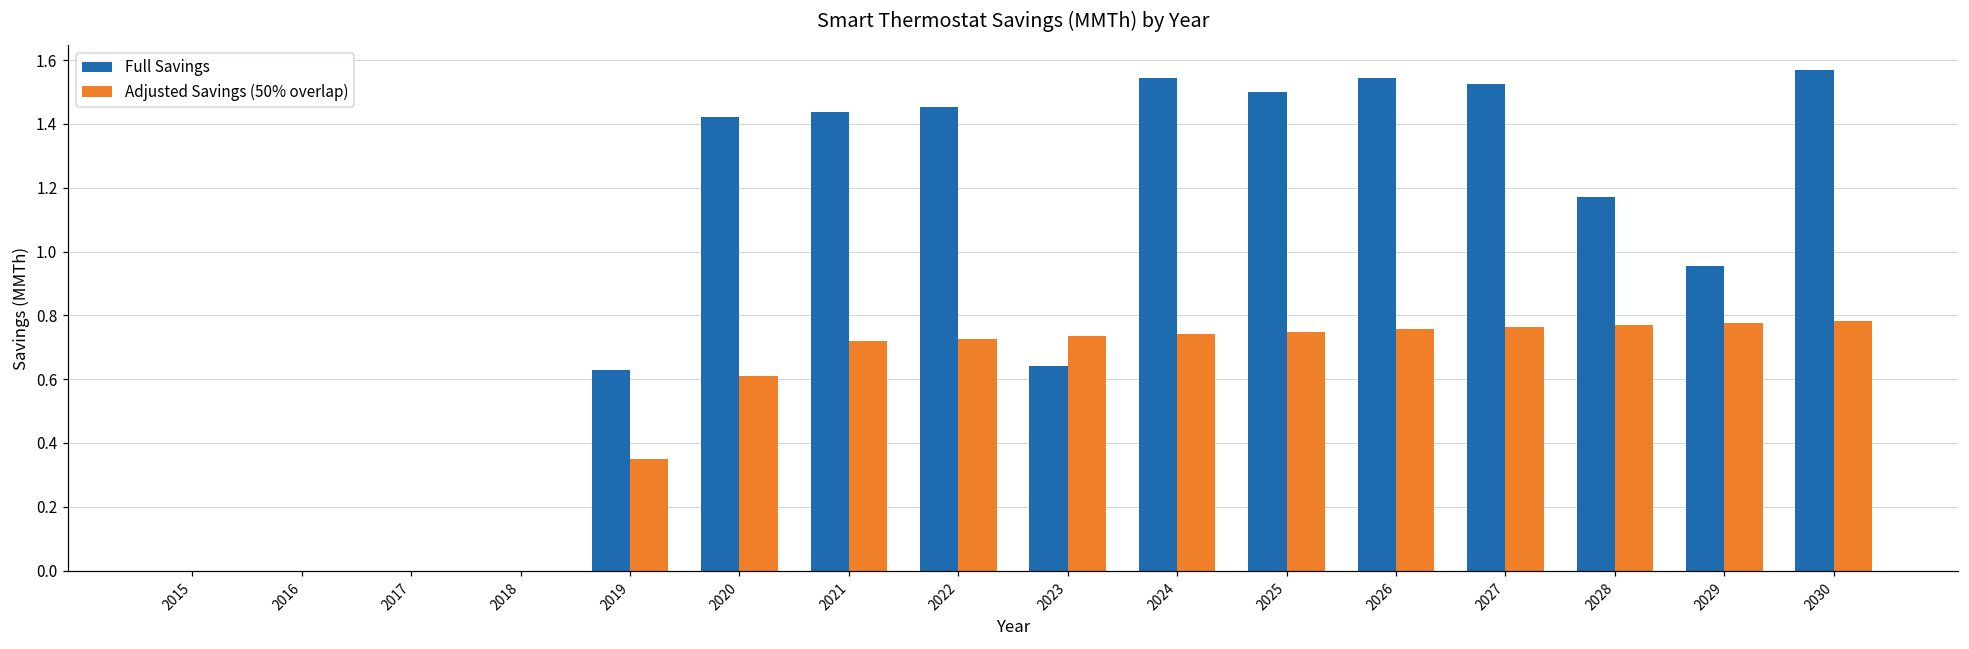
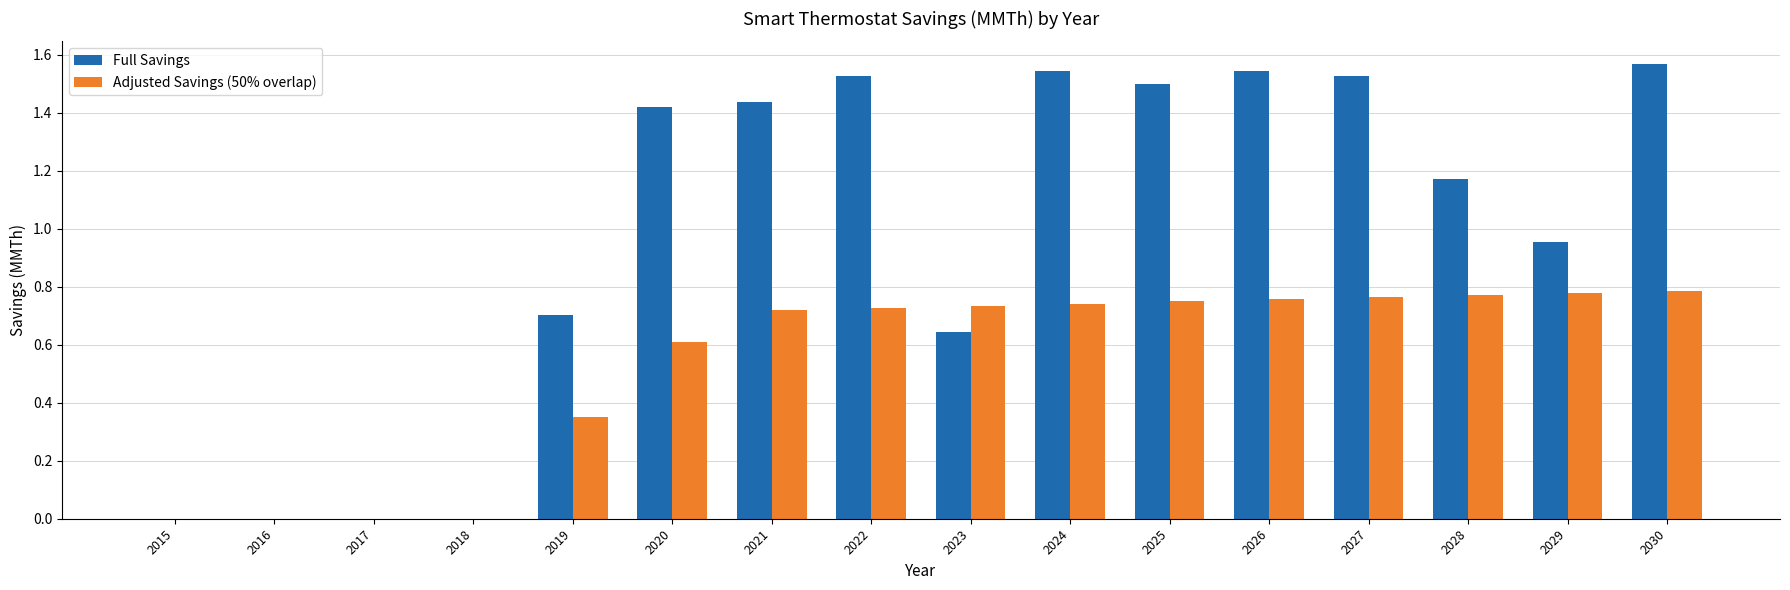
Full Savings, 2019: 0.63 -> 0.70
Full Savings, 2022: 1.45 -> 1.53
